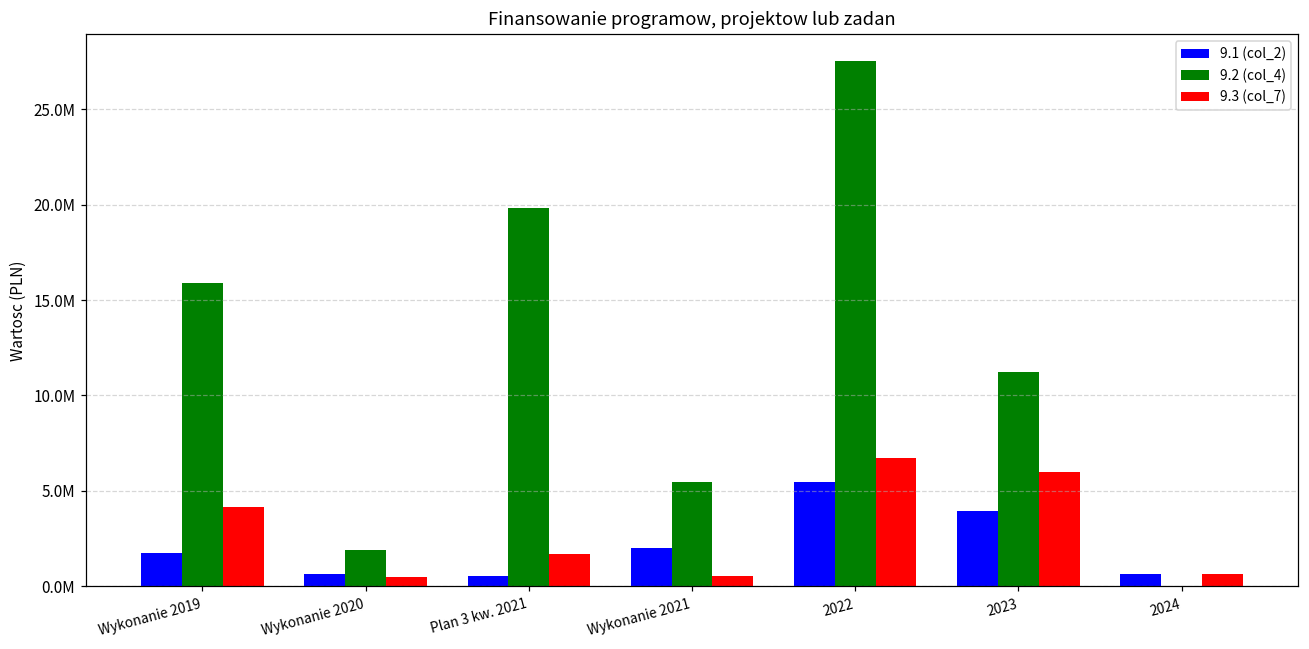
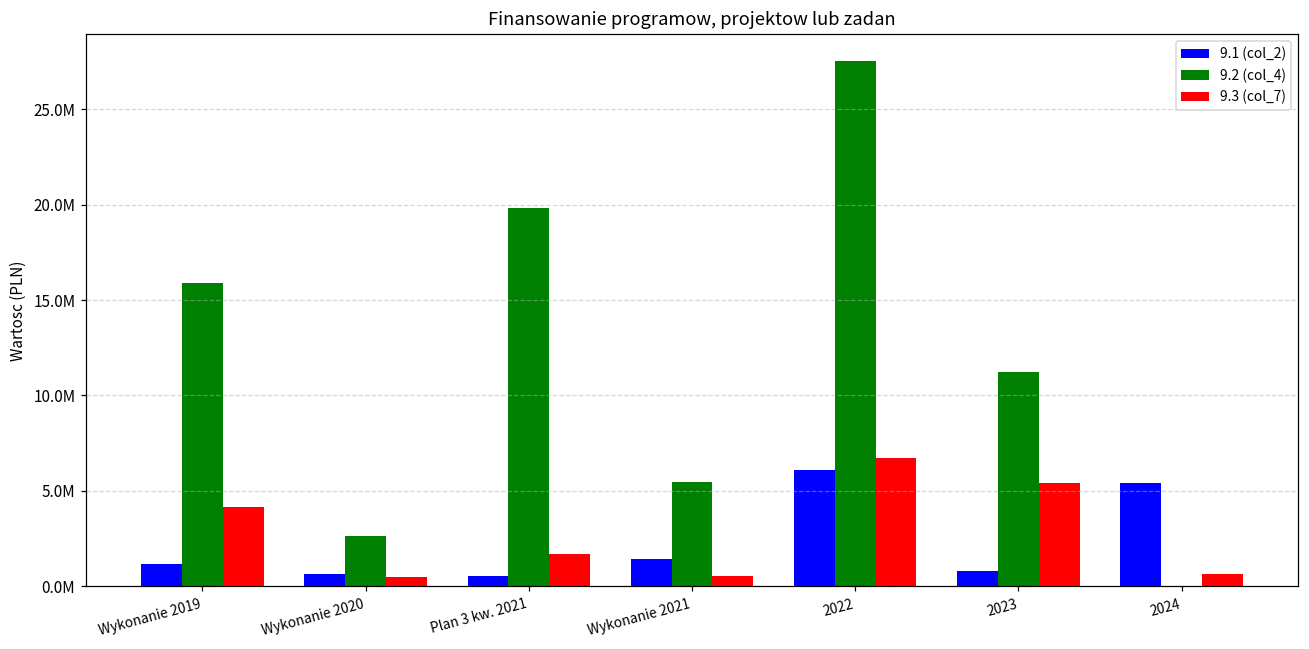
9.1 (col_2), Wykonanie 2019: 1700000 -> 1200000
9.2 (col_4), Wykonanie 2020: 1900000 -> 2600000
9.1 (col_2), Wykonanie 2021: 2000000 -> 1400000
9.1 (col_2), 2022: 5500000 -> 6100000
9.1 (col_2), 2023: 3900000 -> 800000
9.3 (col_7), 2023: 6000000 -> 5400000
9.1 (col_2), 2024: 700000 -> 5400000
